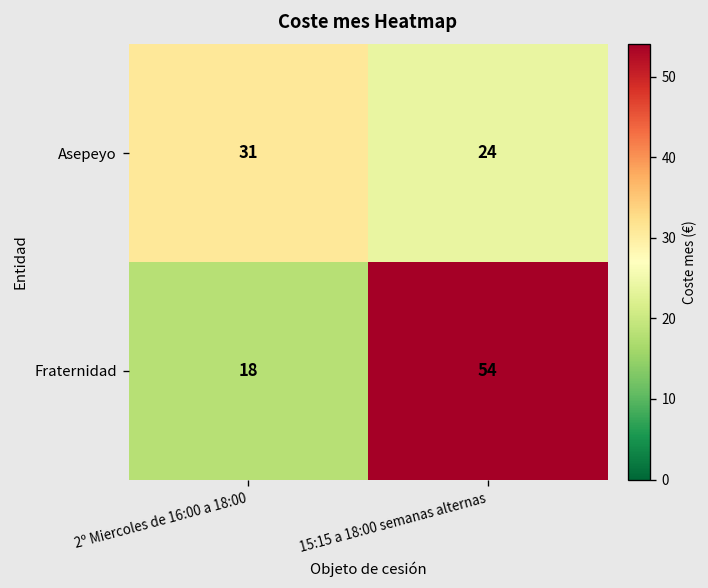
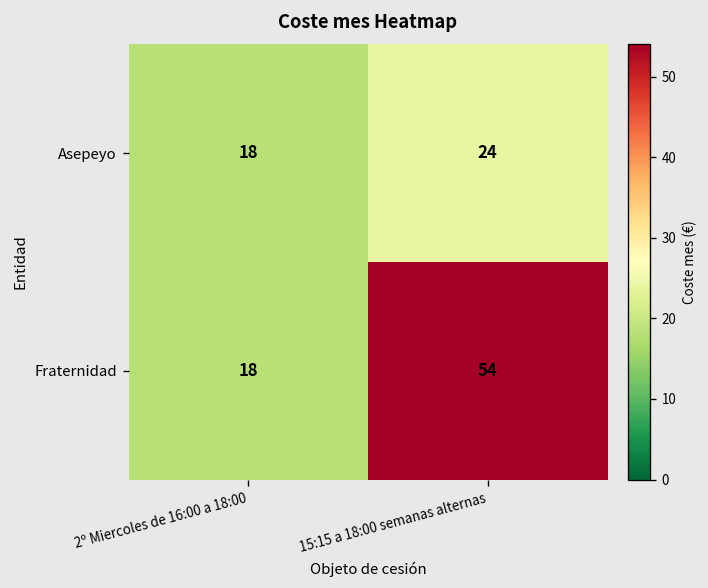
Asepeyo, 2º Miercoles de 16:00 a 18:00: 31 -> 18
